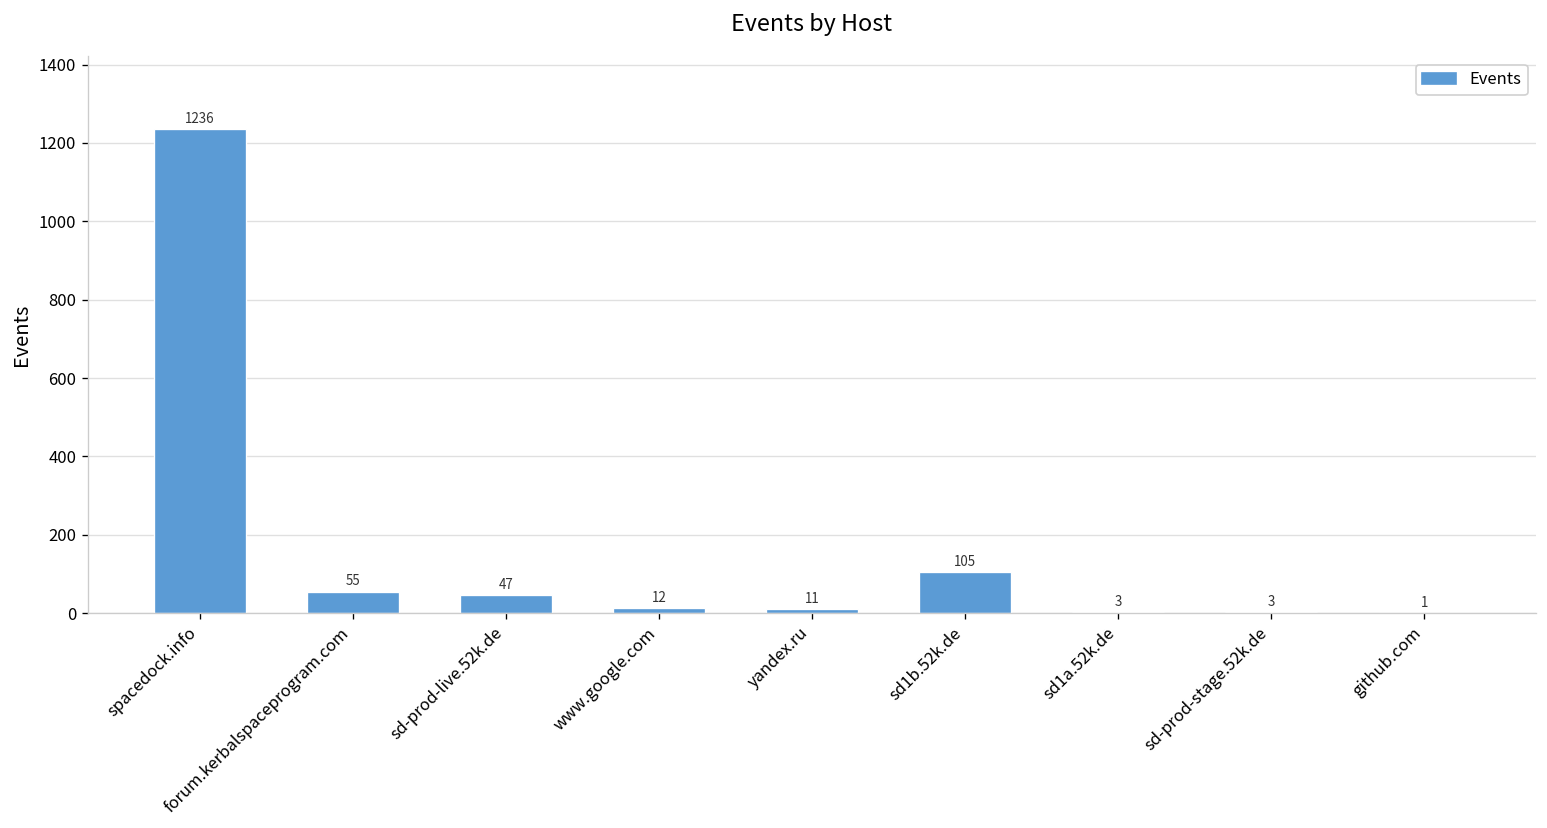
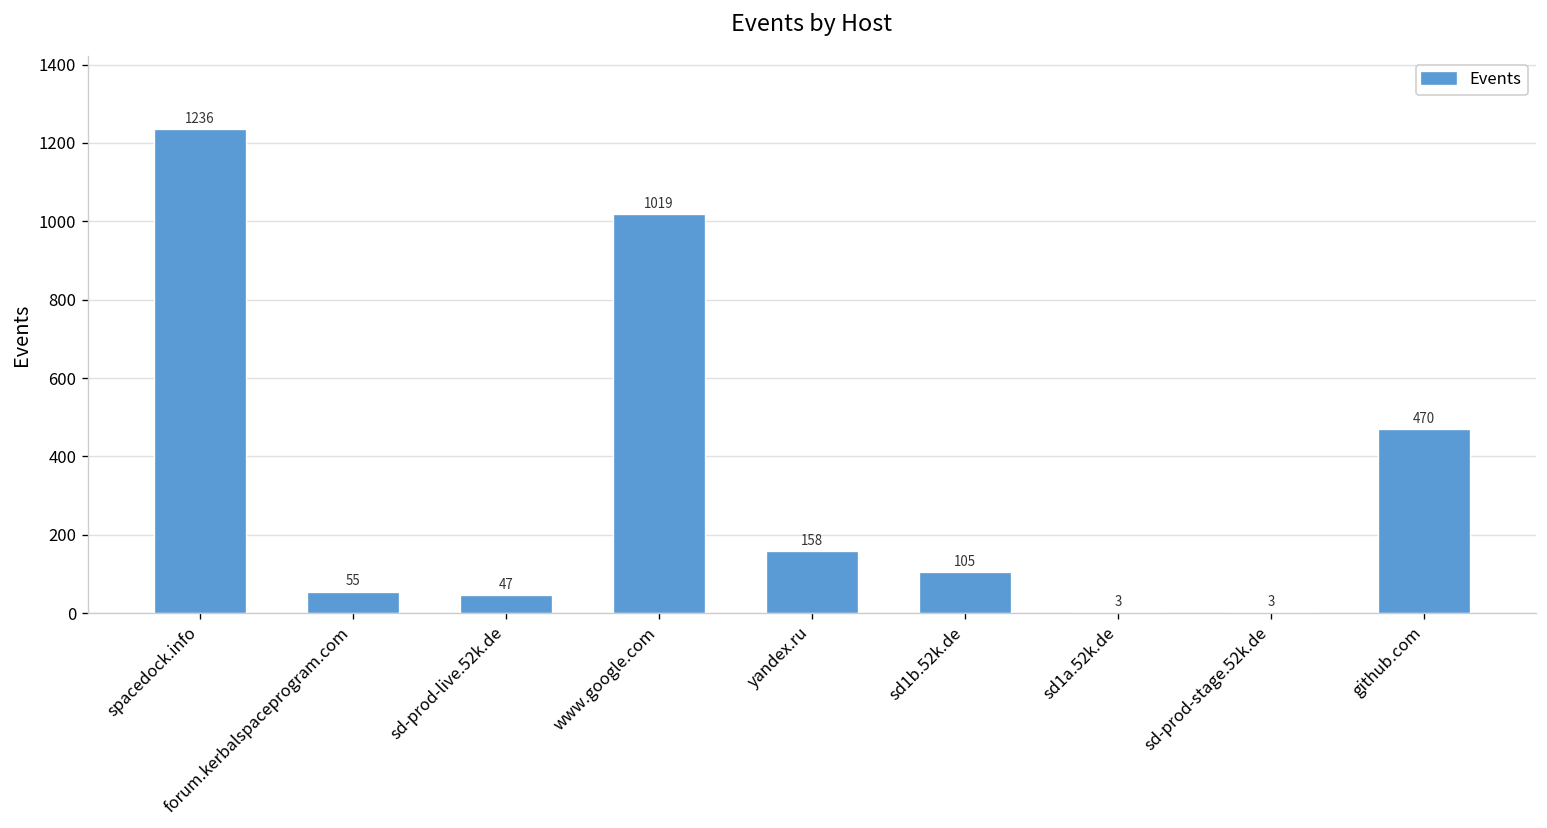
www.google.com: 12 -> 1019
yandex.ru: 11 -> 158
github.com: 1 -> 470
